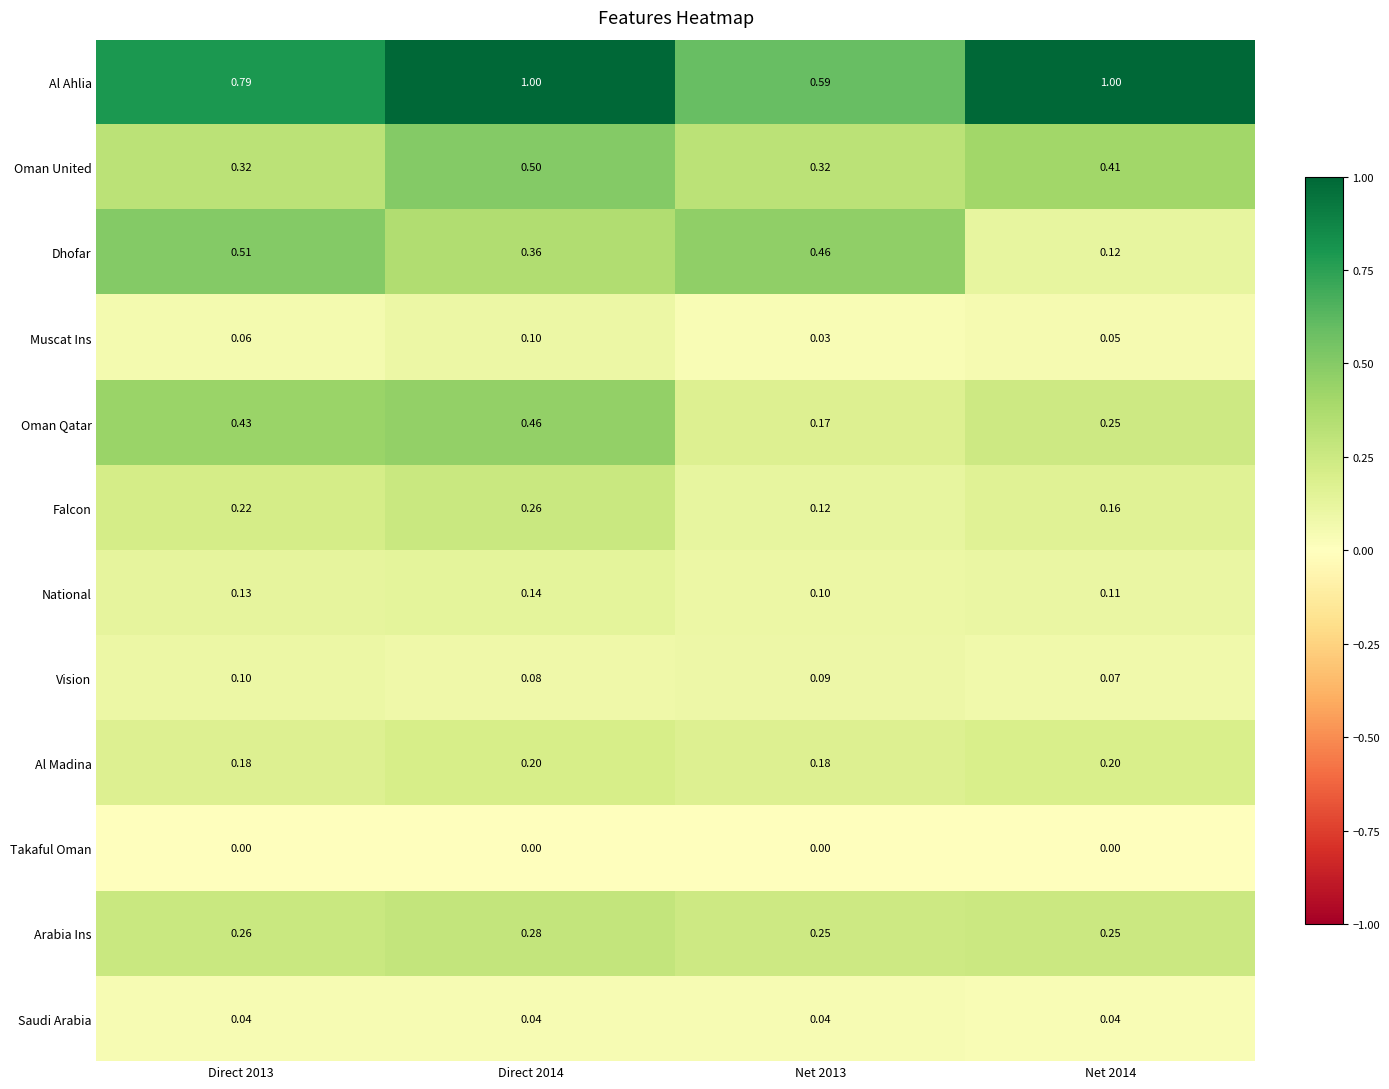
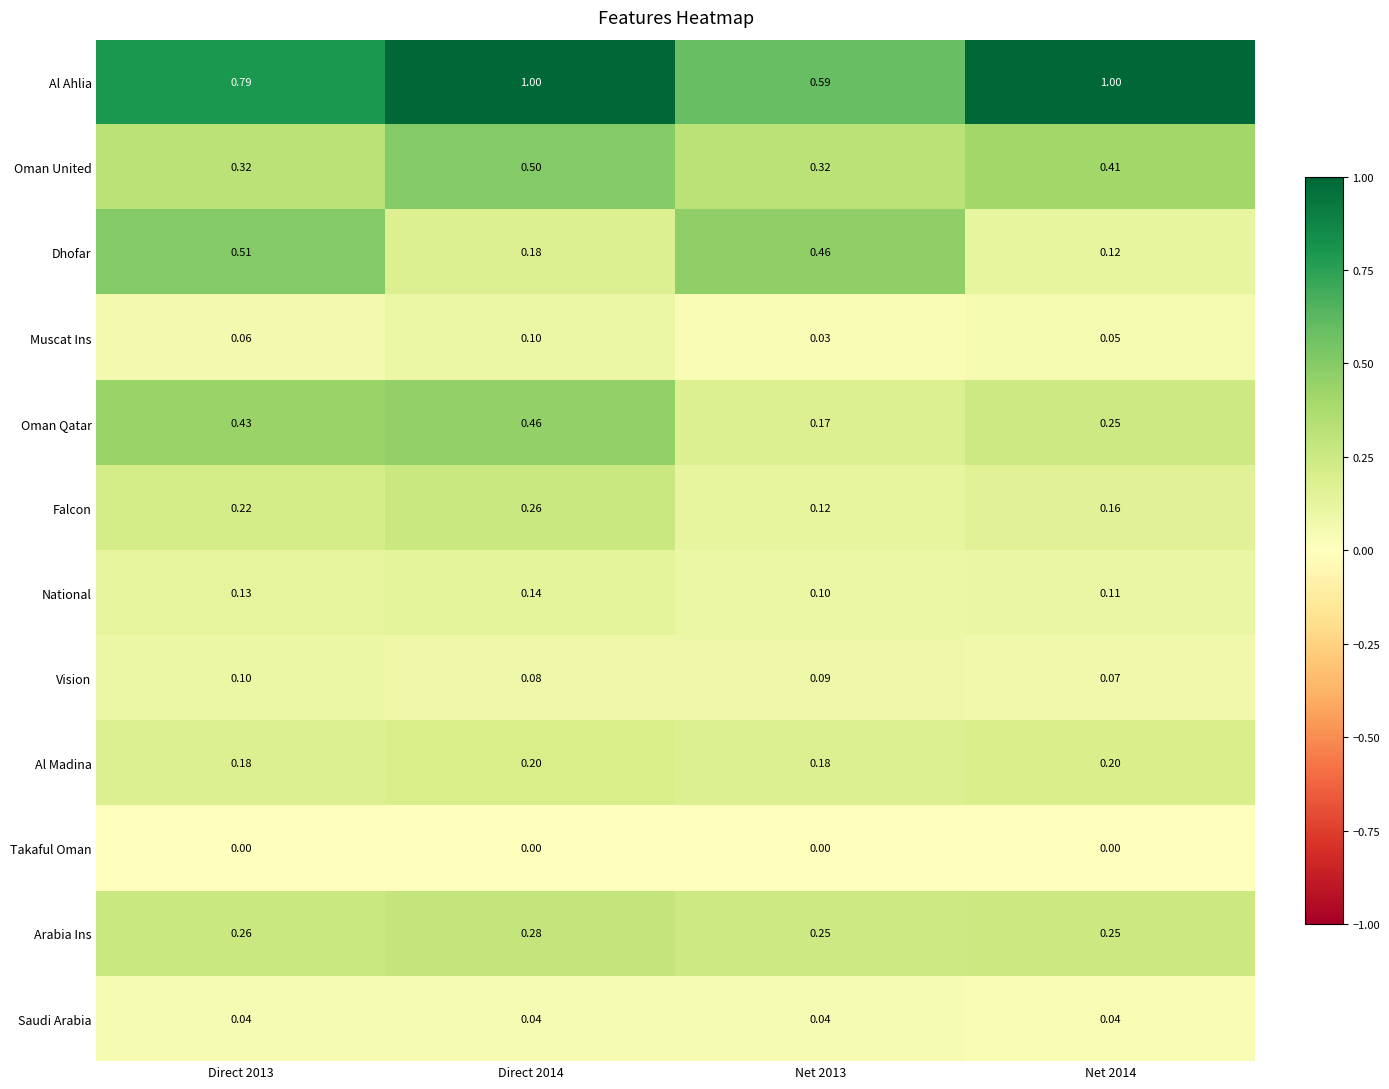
Dhofar, Direct 2014: 0.36 -> 0.18
